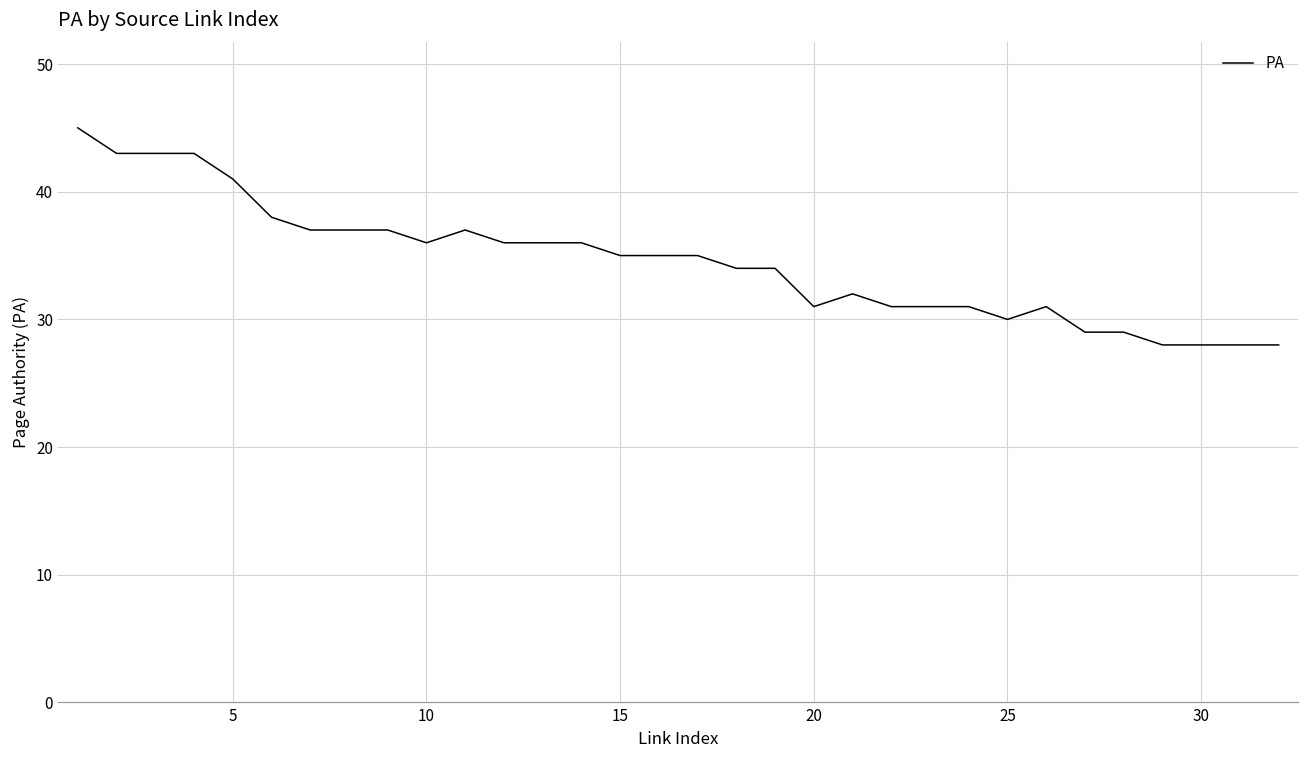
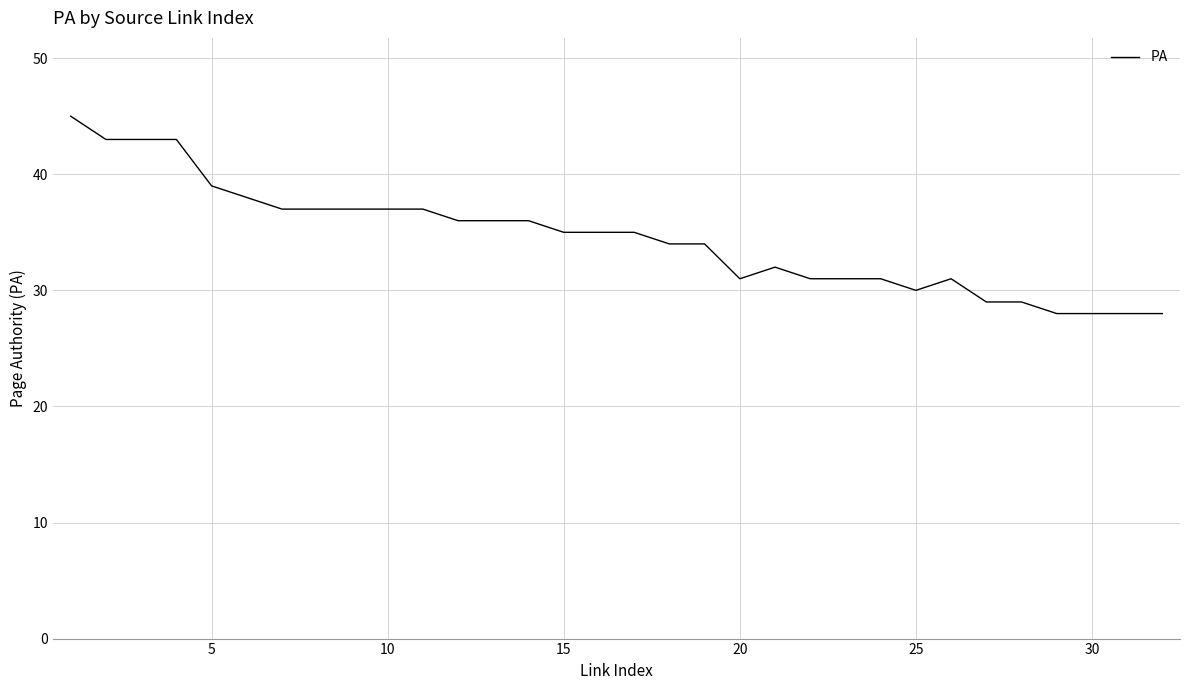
5: 41 -> 39
10: 36 -> 37
